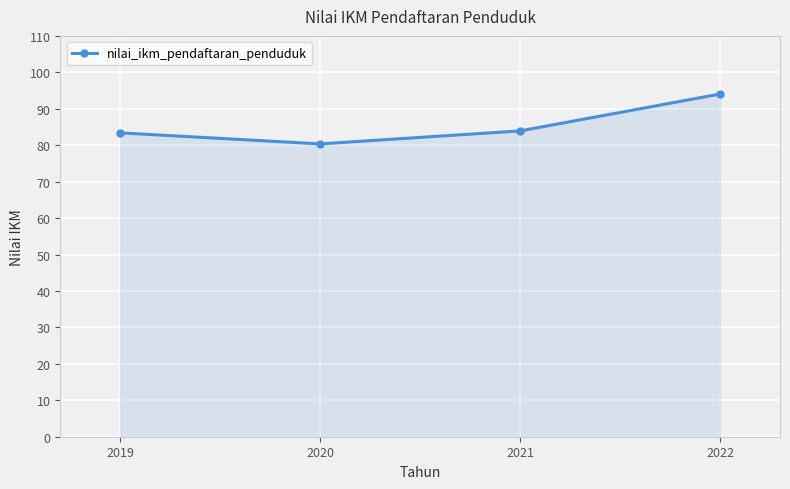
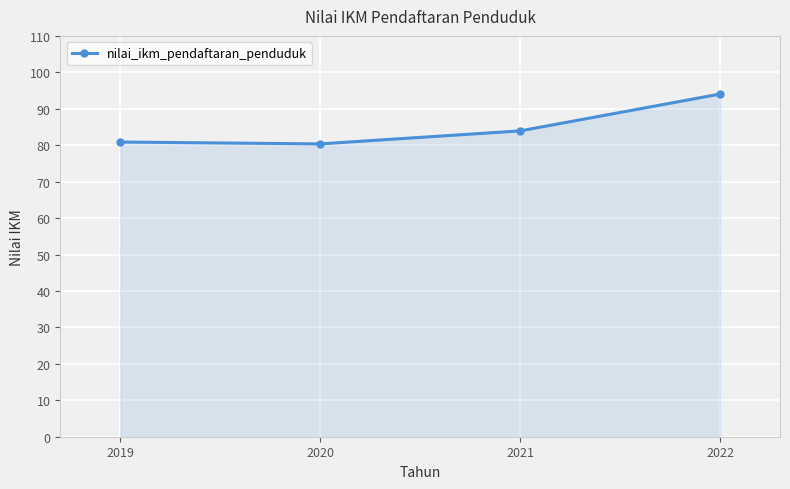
2019: 83 -> 81
